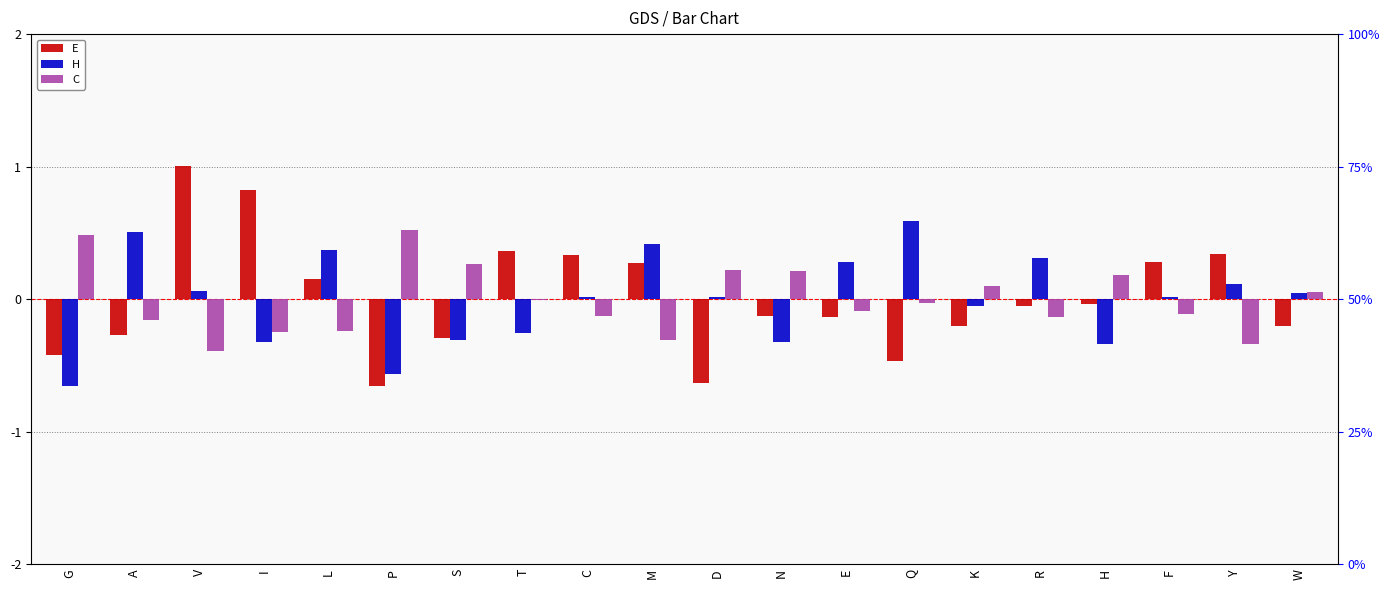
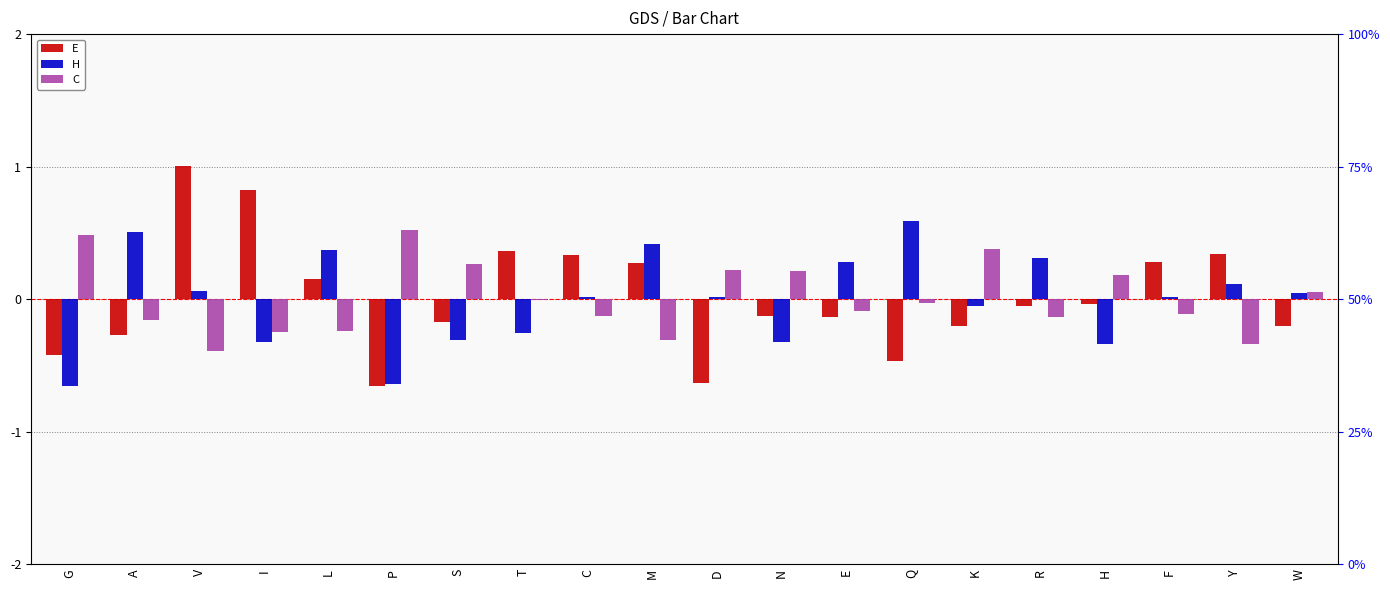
H, P: -0.57 -> -0.64
E, S: -0.30 -> -0.18
C, K: 0.10 -> 0.38
